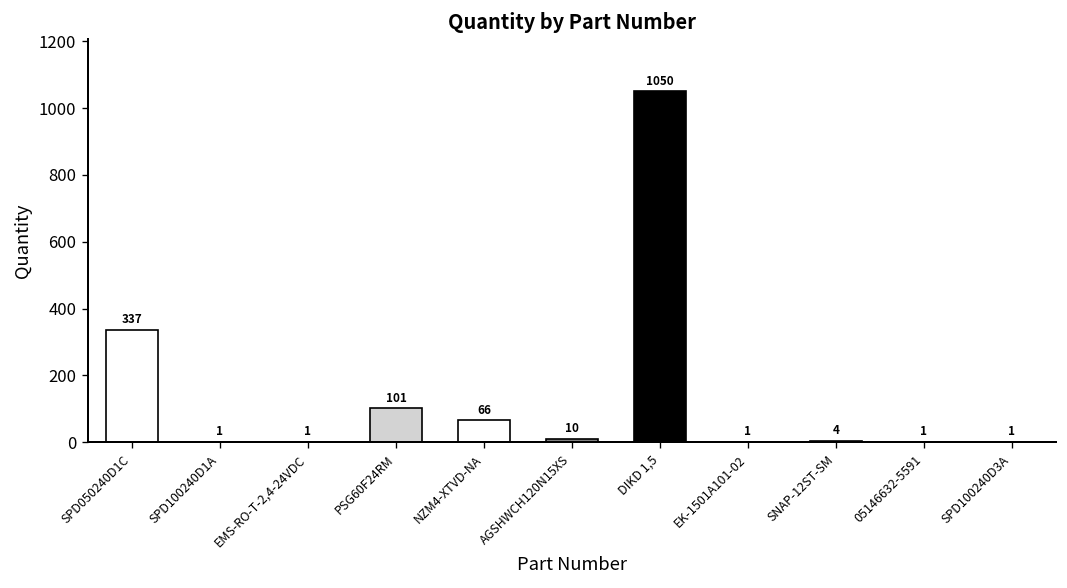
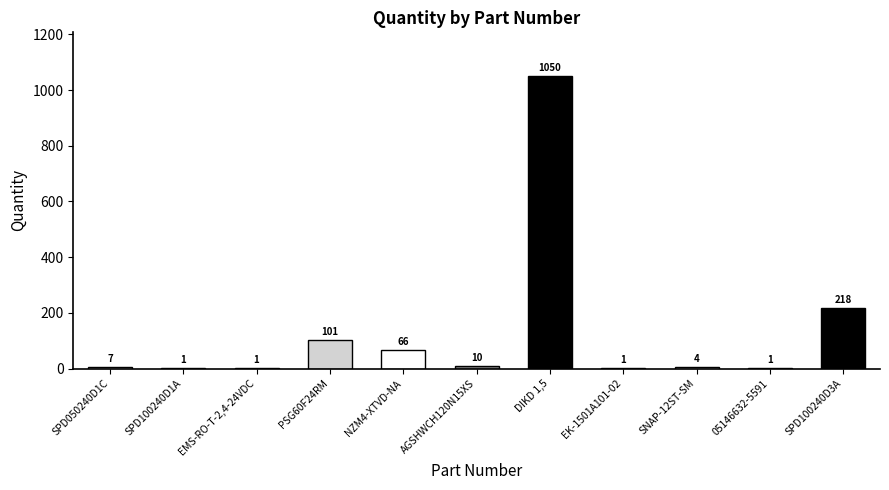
SPD050240D1C: 337 -> 7
SPD100240D3A: 1 -> 218
